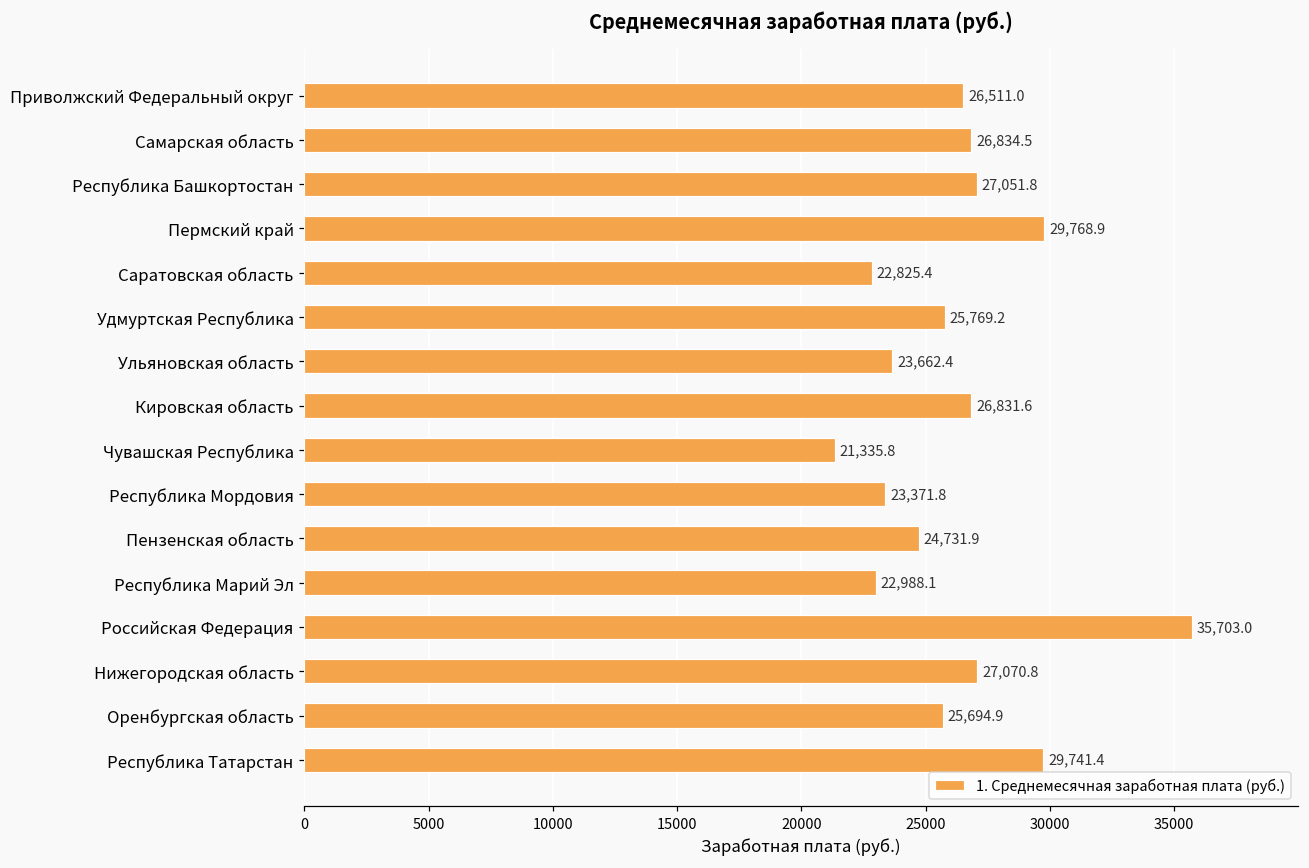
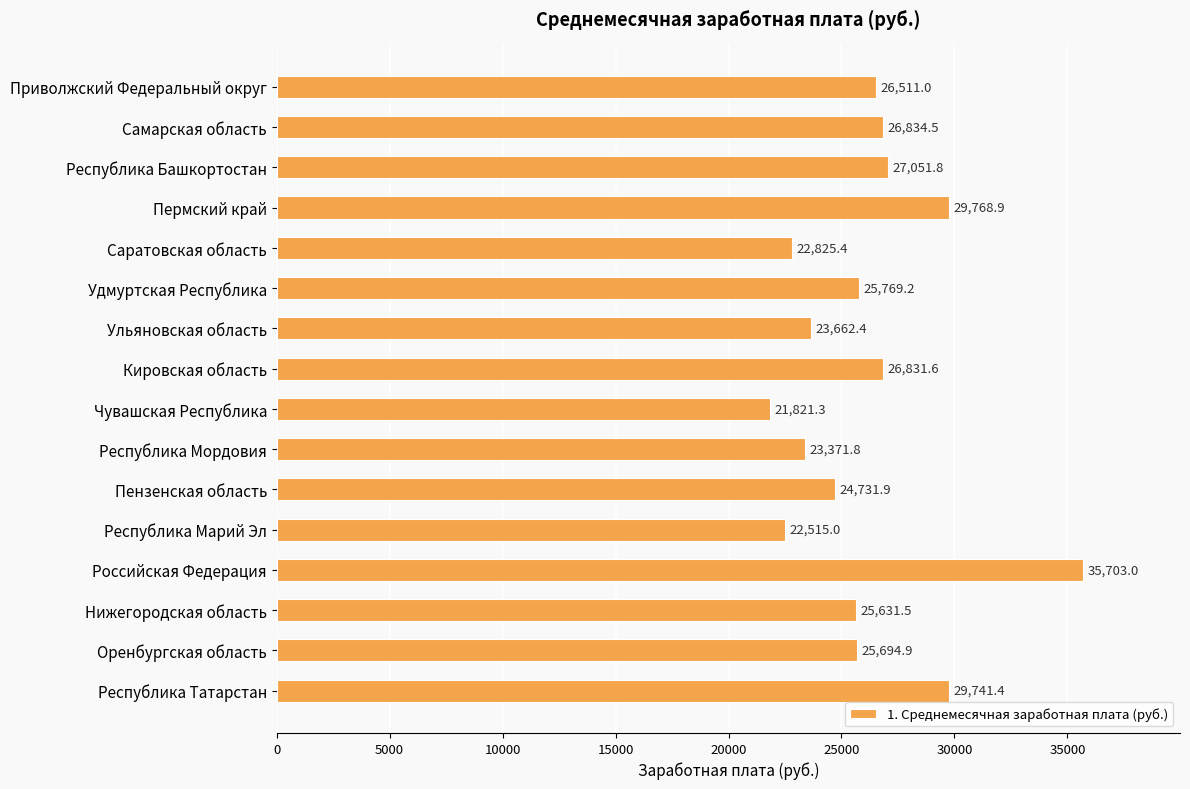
Чувашская Республика: 21,335.8 -> 21,821.3
Республика Марий Эл: 22,988.1 -> 22,515.0
Нижегородская область: 27,070.8 -> 25,631.5
